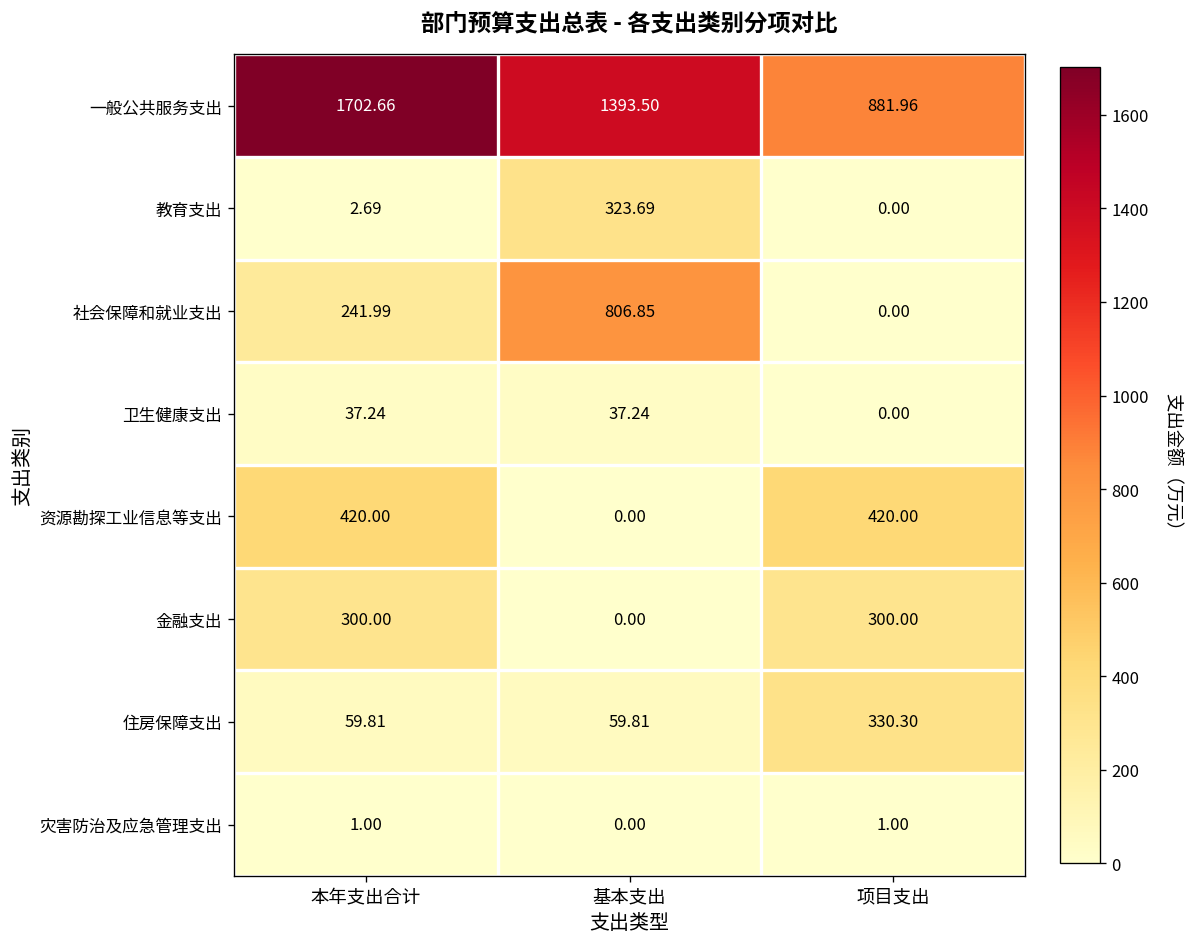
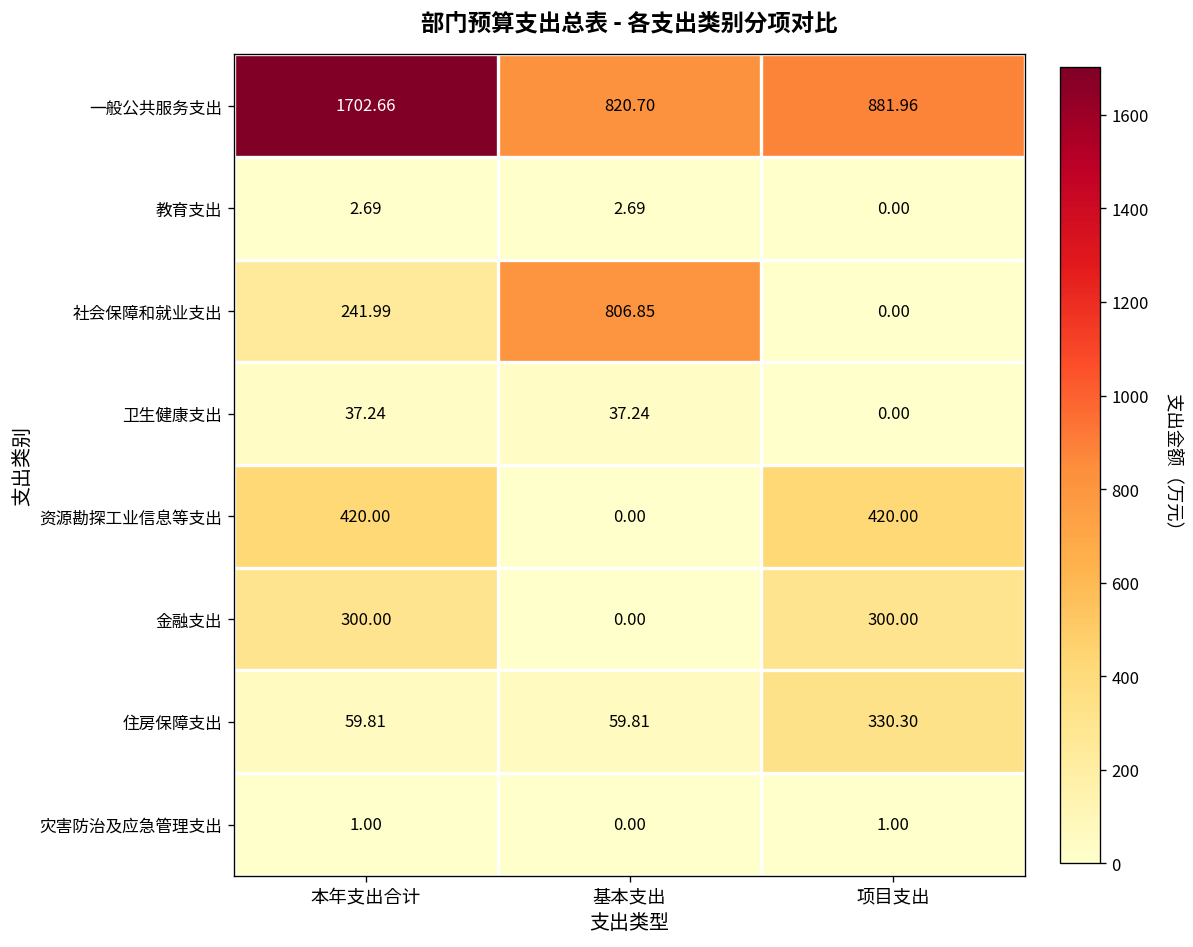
一般公共服务支出, 基本支出: 1393.50 -> 820.70
教育支出, 基本支出: 323.69 -> 2.69
